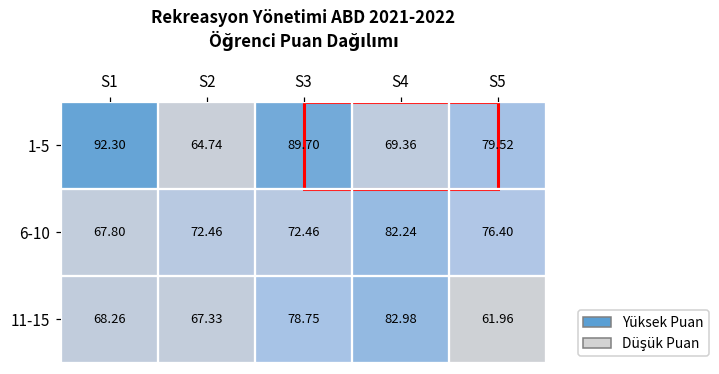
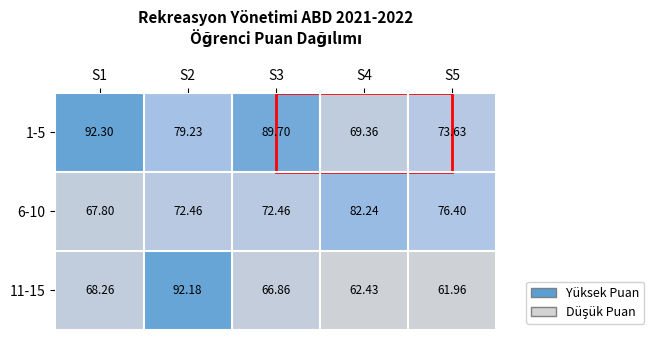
1-5, S2: 64.74 -> 79.23
1-5, S5: 79.52 -> 73.63
11-15, S2: 67.33 -> 92.18
11-15, S3: 78.75 -> 66.86
11-15, S4: 82.98 -> 62.43
